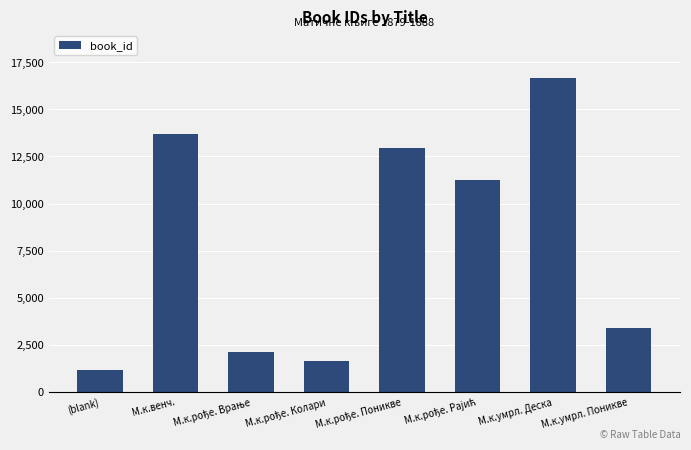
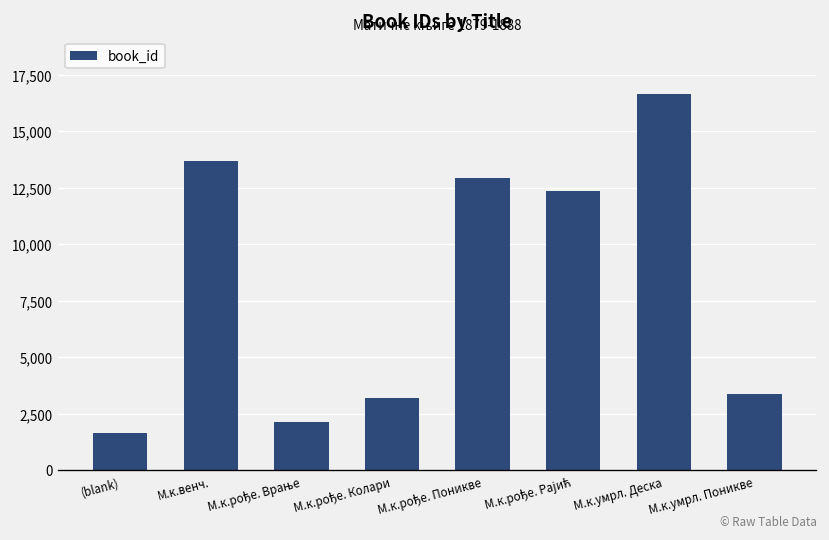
(blank): 1,200 -> 1,600
М.к.рође. Колари: 1,700 -> 3,200
М.к.рође. Рајић: 11,300 -> 12,400
